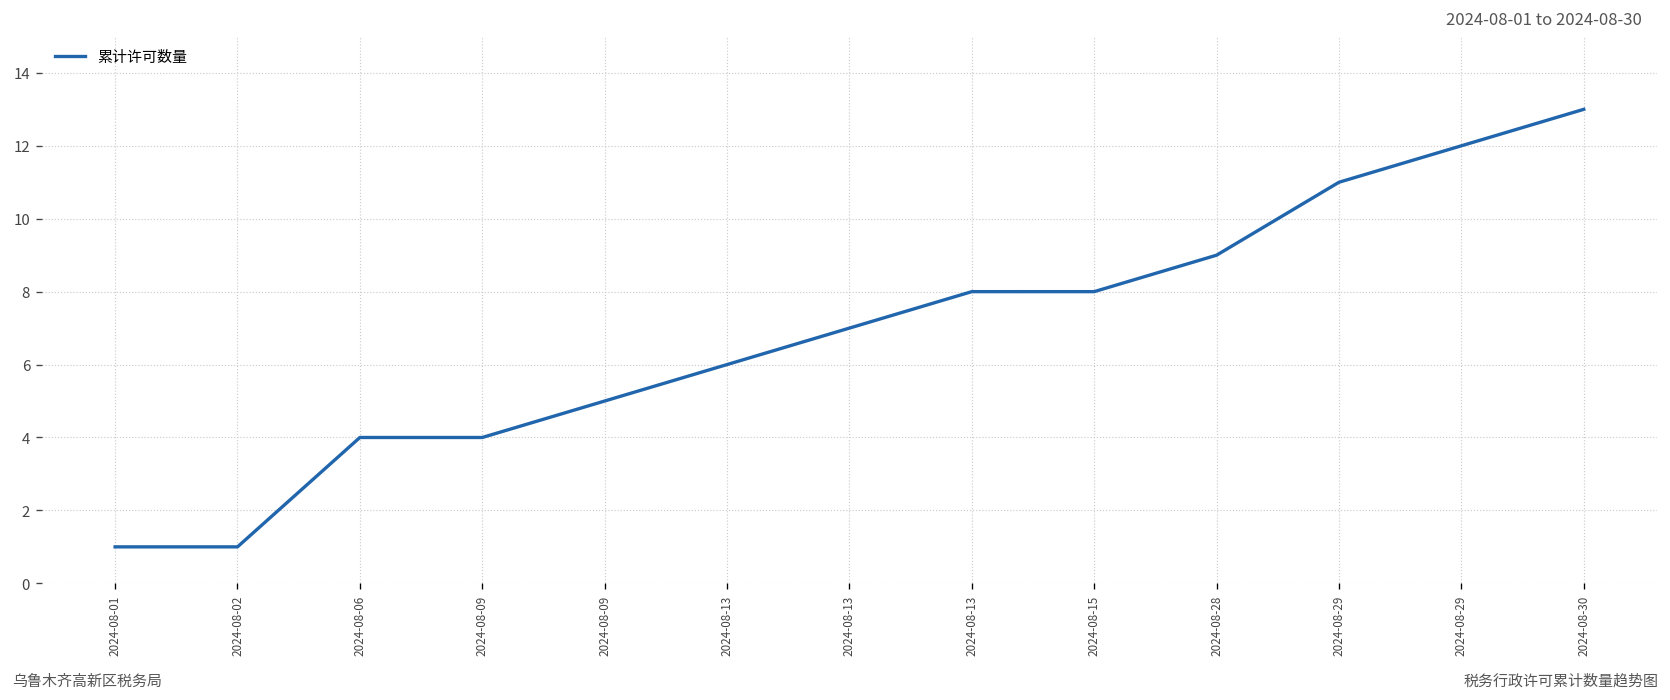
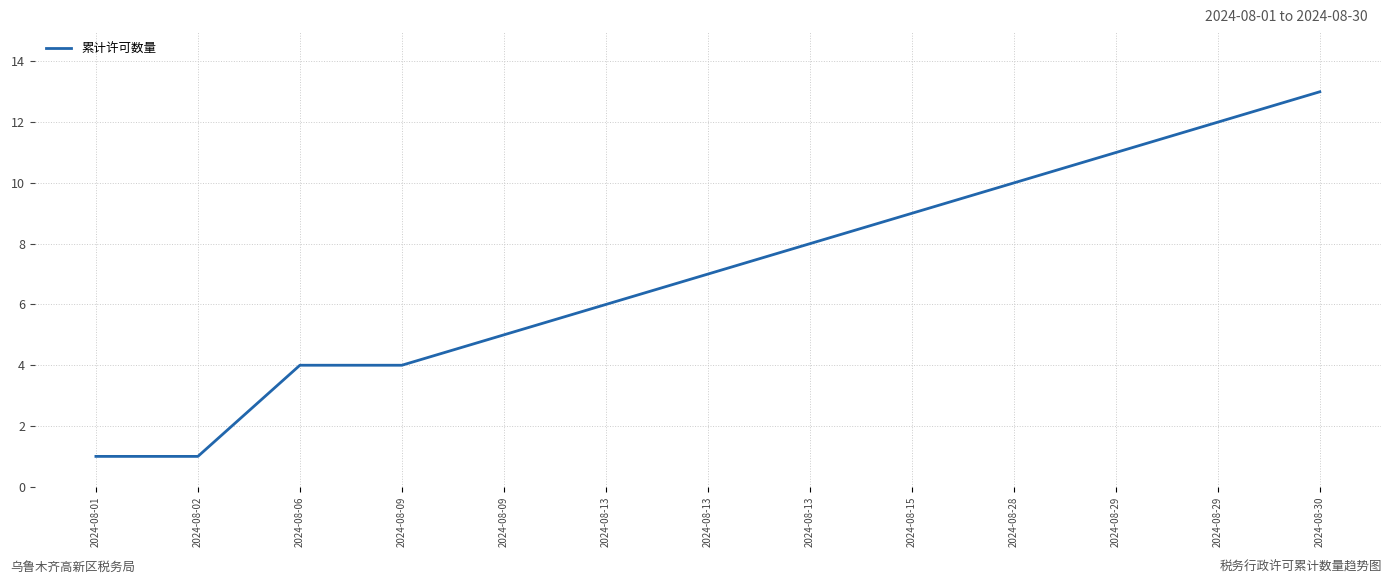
2024-08-15: 8 -> 9
2024-08-28: 9 -> 10
